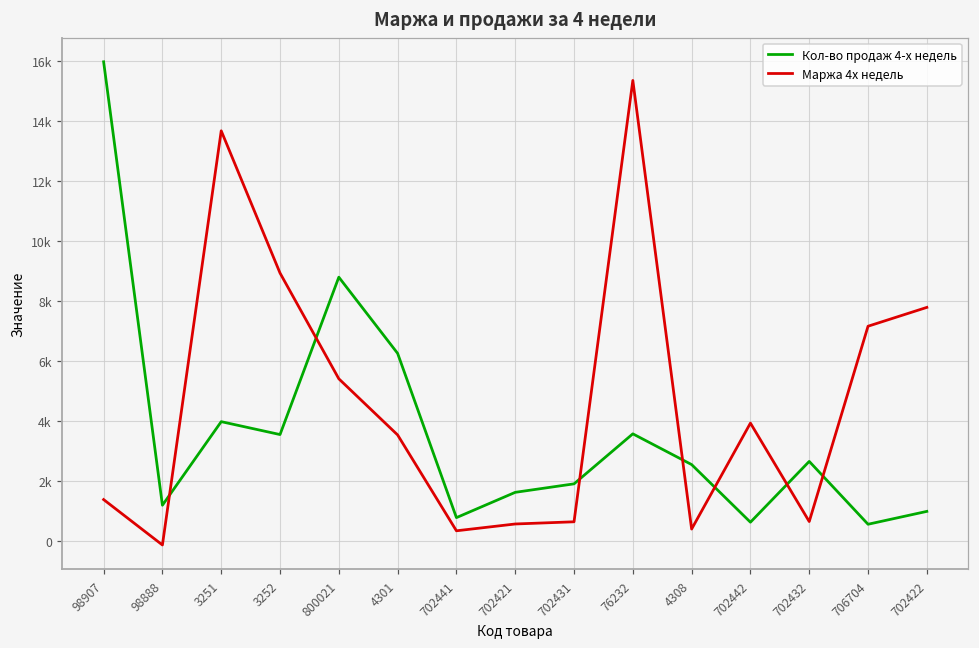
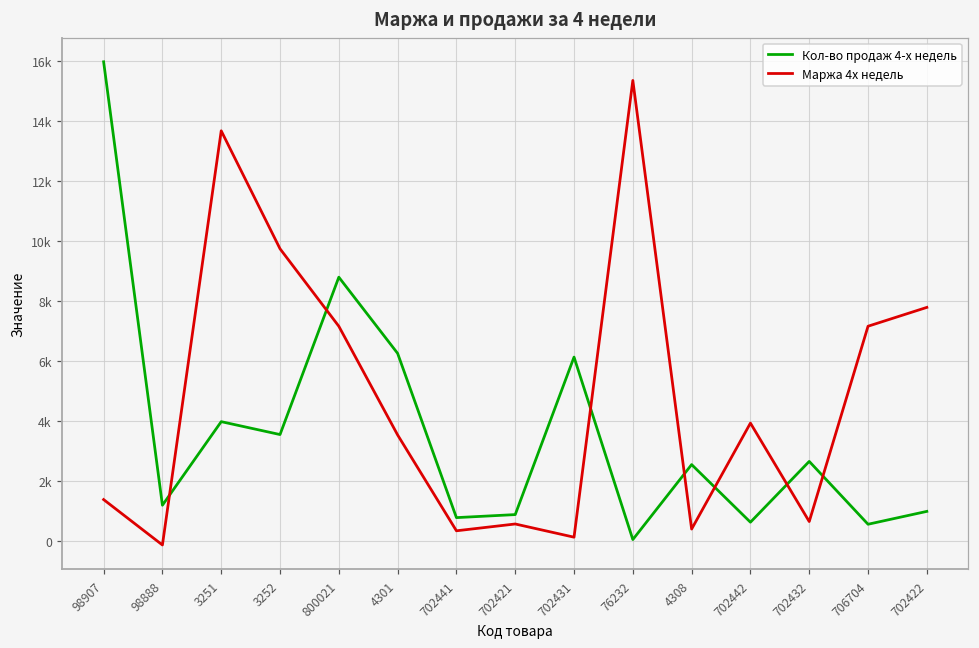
Маржа 4х недель, 3252: 8900 -> 9700
Маржа 4х недель, 800021: 5400 -> 7200
Кол-во продаж 4-х недель, 702421: 1600 -> 900
Кол-во продаж 4-х недель, 702431: 1900 -> 6100
Маржа 4х недель, 702431: 600 -> 100
Кол-во продаж 4-х недель, 76232: 3600 -> 0
